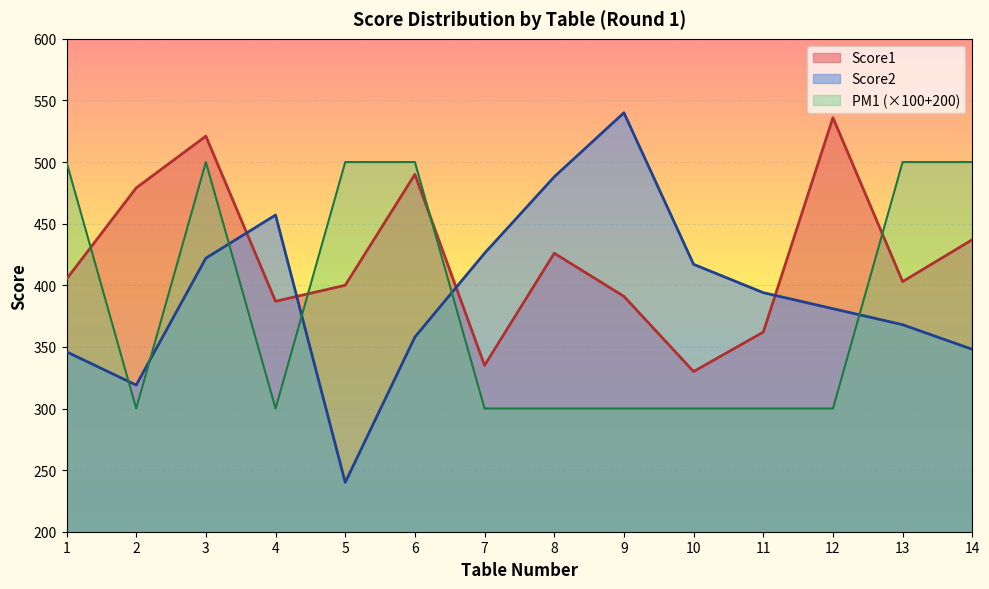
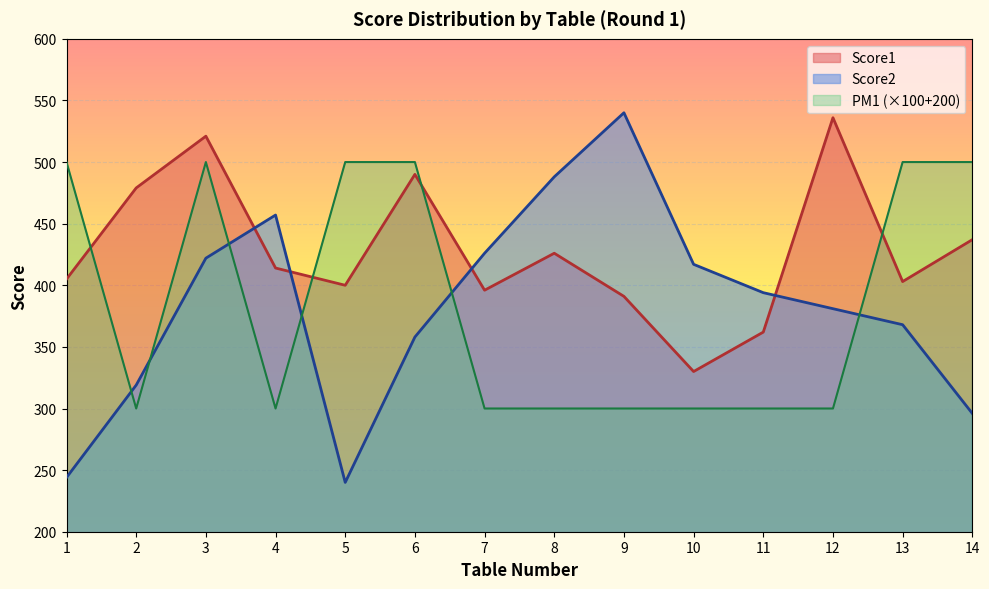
Score2, 1: 346 -> 244
Score1, 4: 387 -> 414
Score1, 7: 335 -> 396
Score2, 14: 348 -> 296
